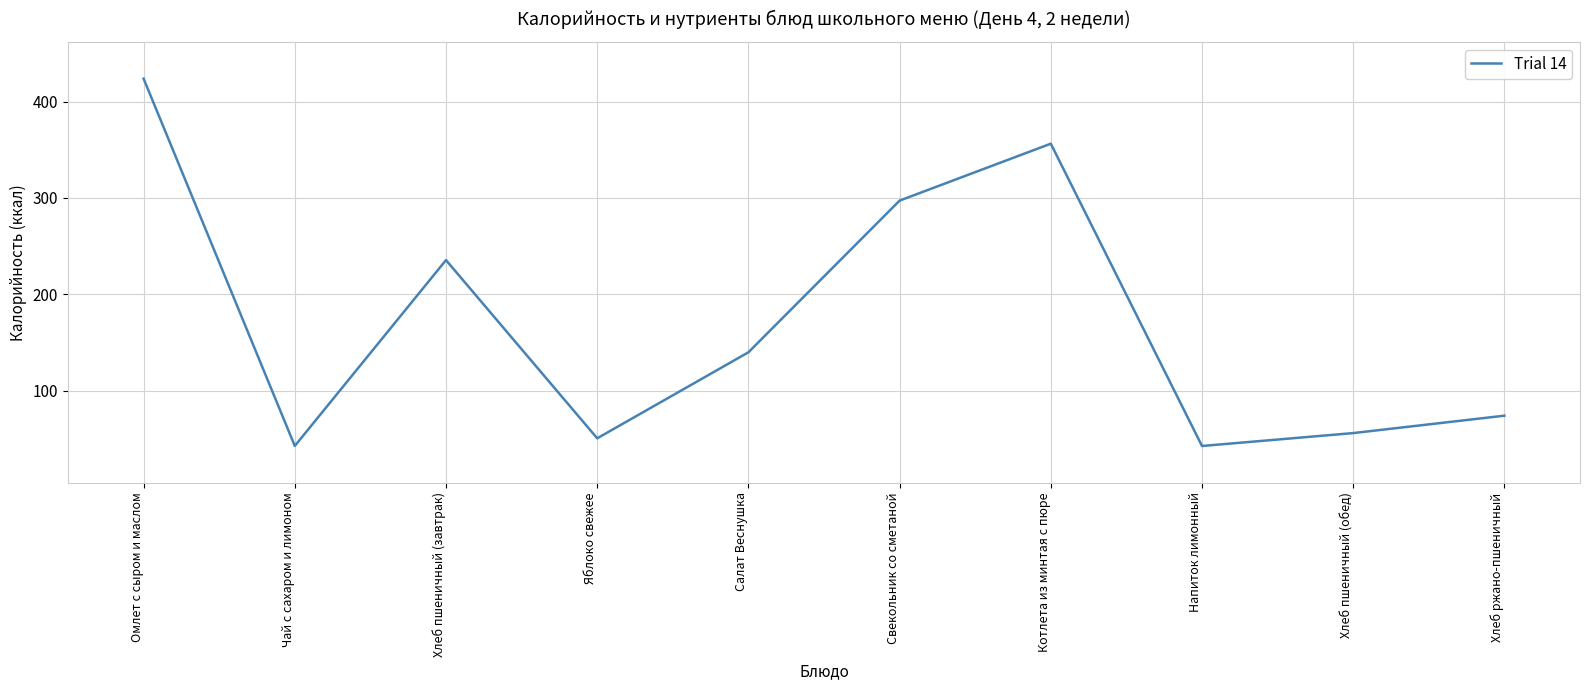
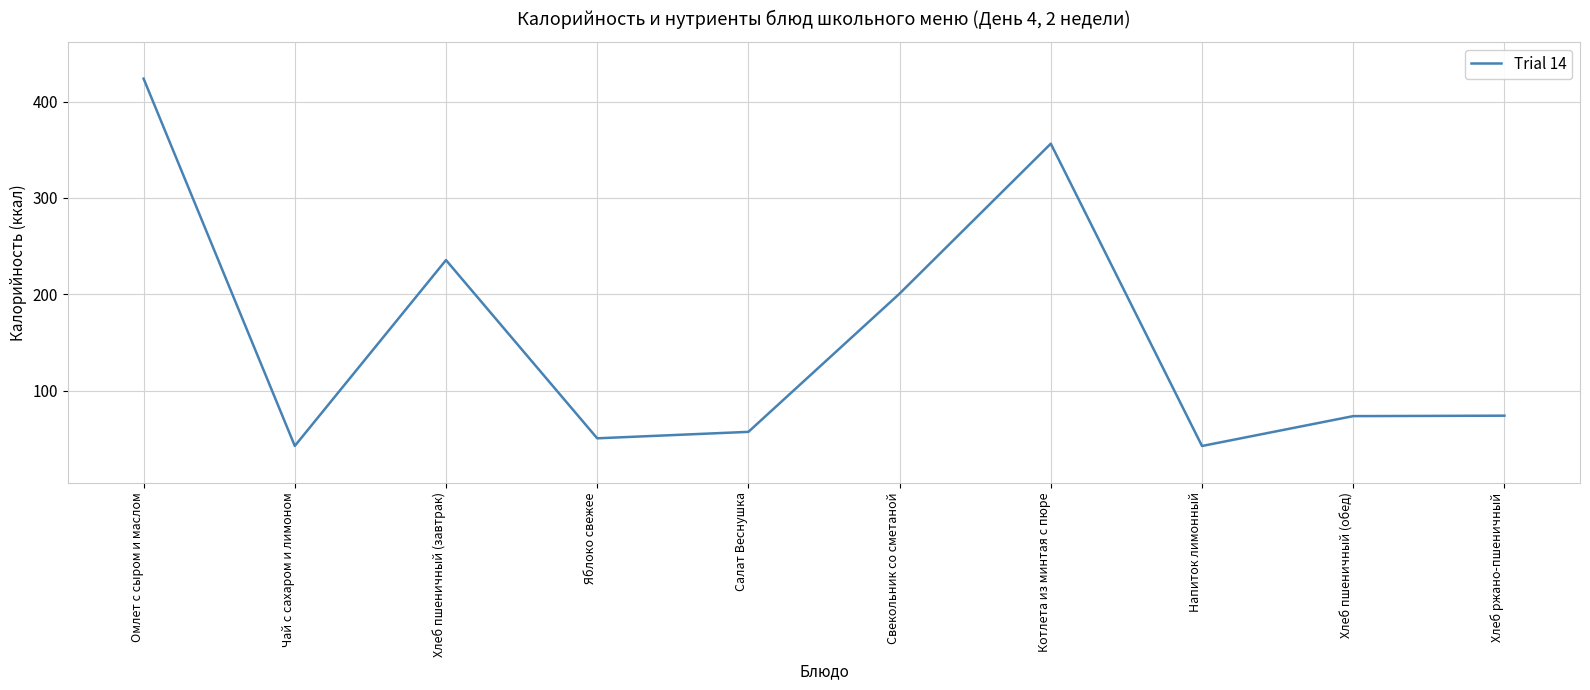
Салат Веснушка: 140 -> 60
Свекольник со сметаной: 300 -> 200
Хлеб пшеничный (обед): 60 -> 70
